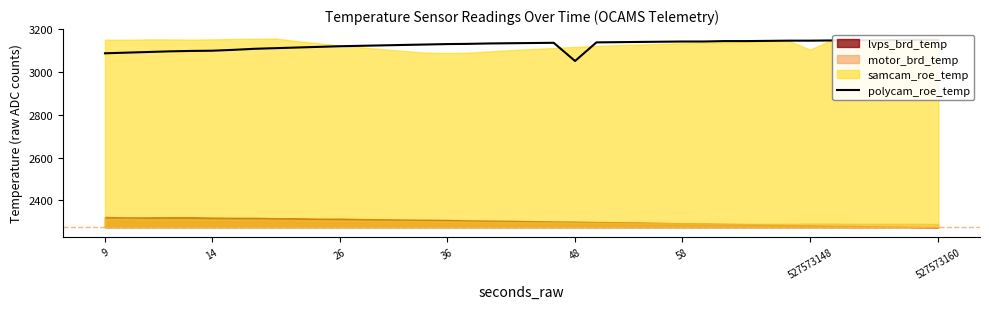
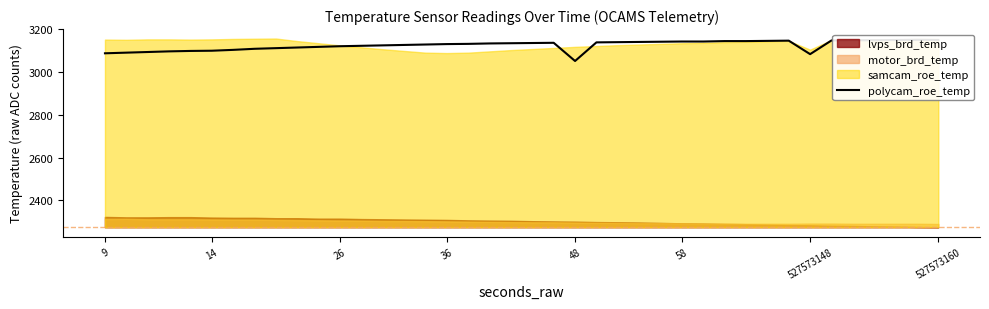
polycam_roe_temp, 527573148: 3150 -> 3080
